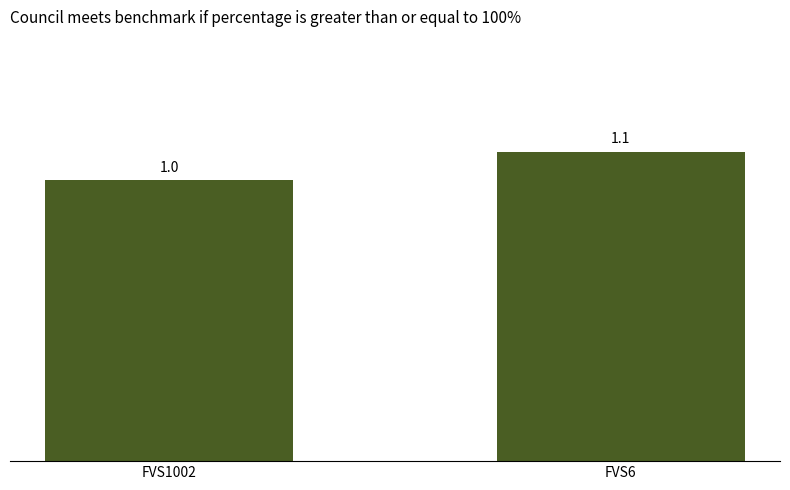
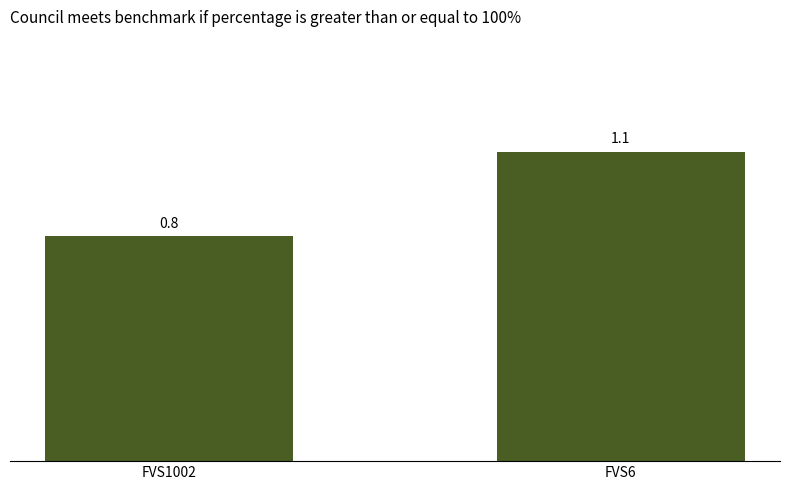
FVS1002: 1.0 -> 0.8
